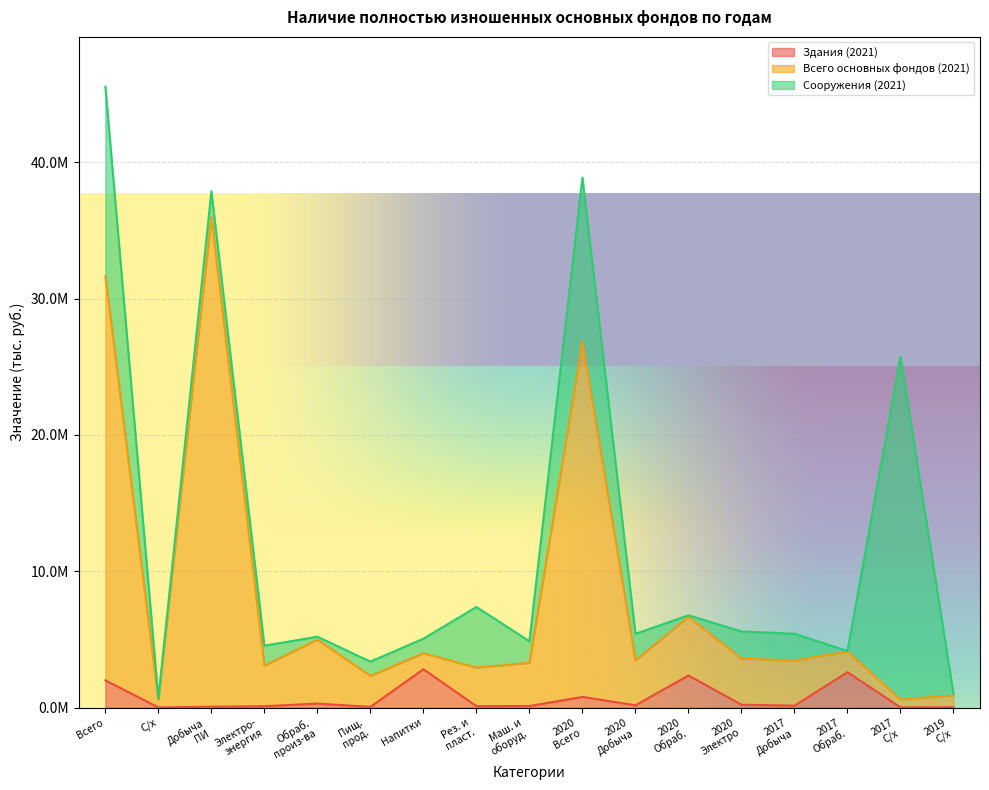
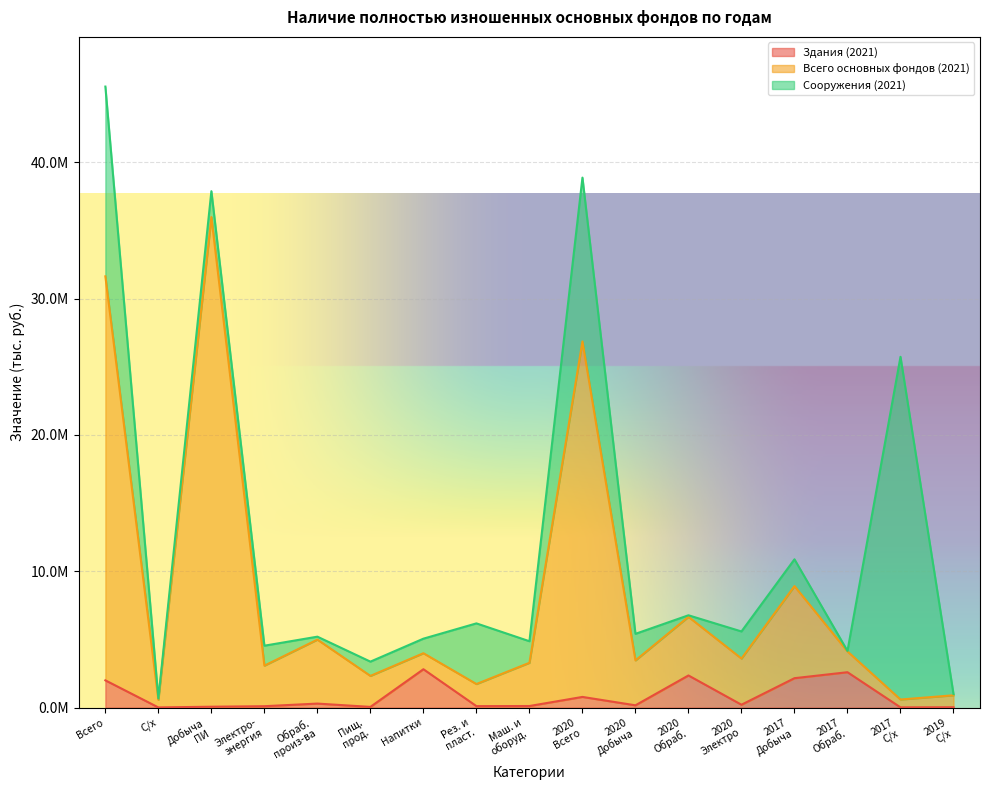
Всего основных фондов (2021), Рез. и пласт.: 2800000 -> 1600000
Здания (2021), 2017 Добыча: 100000 -> 2200000
Всего основных фондов (2021), 2017 Добыча: 3300000 -> 6800000
